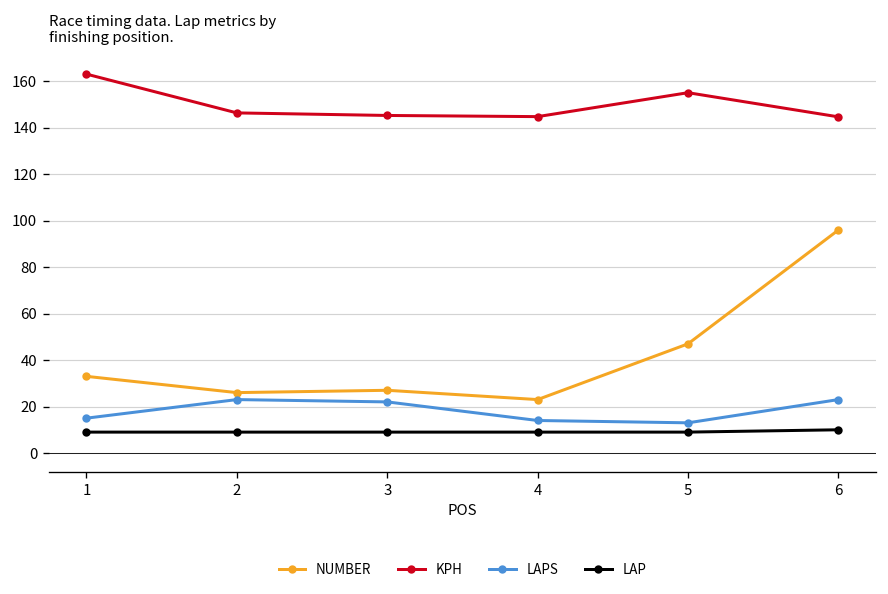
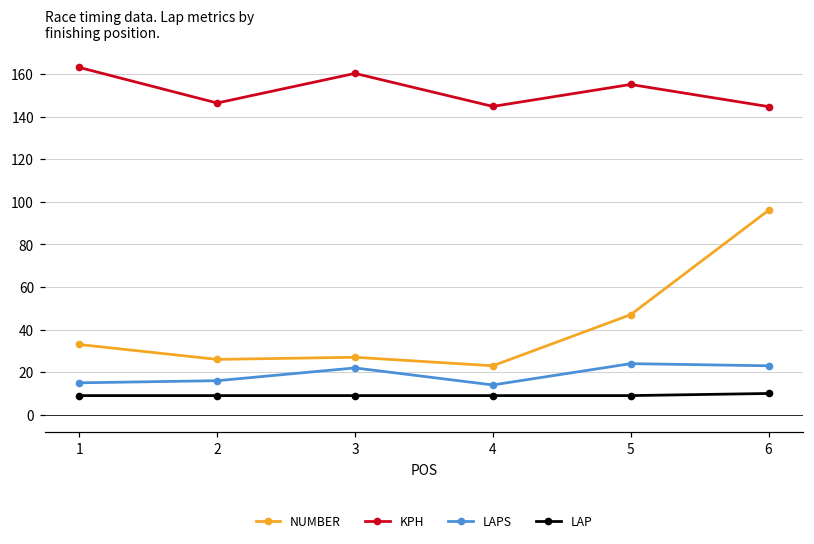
LAPS, 2: 23 -> 16
KPH, 3: 145 -> 160
LAPS, 5: 13 -> 24
